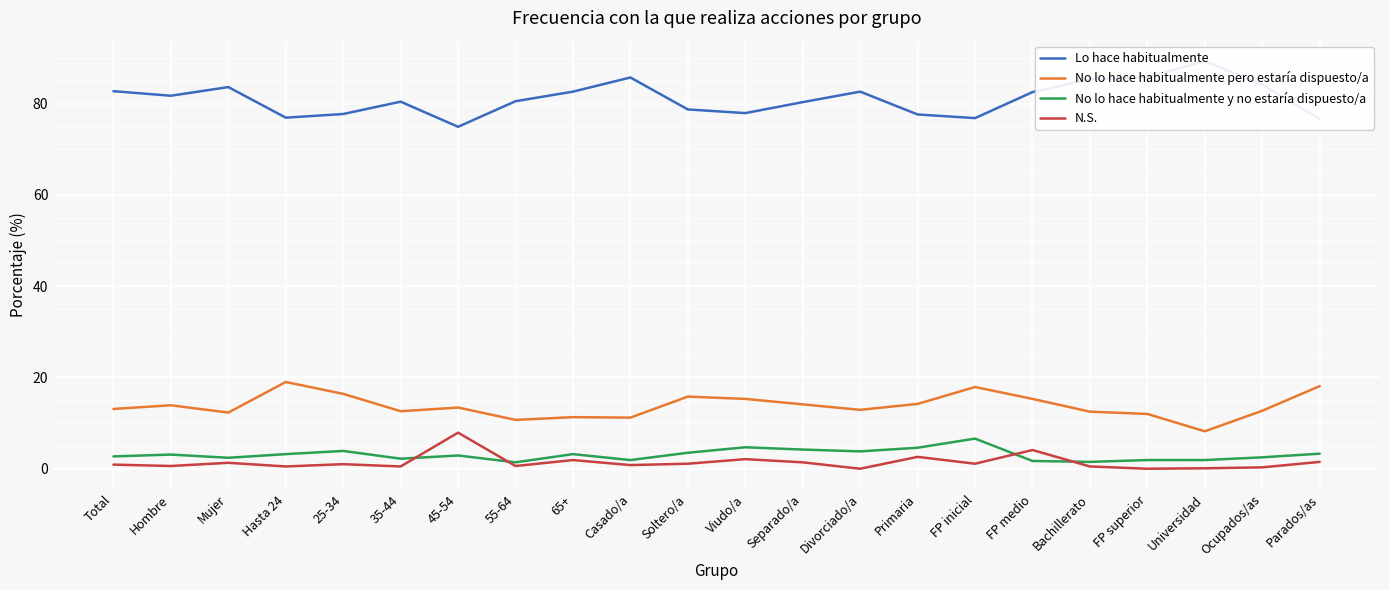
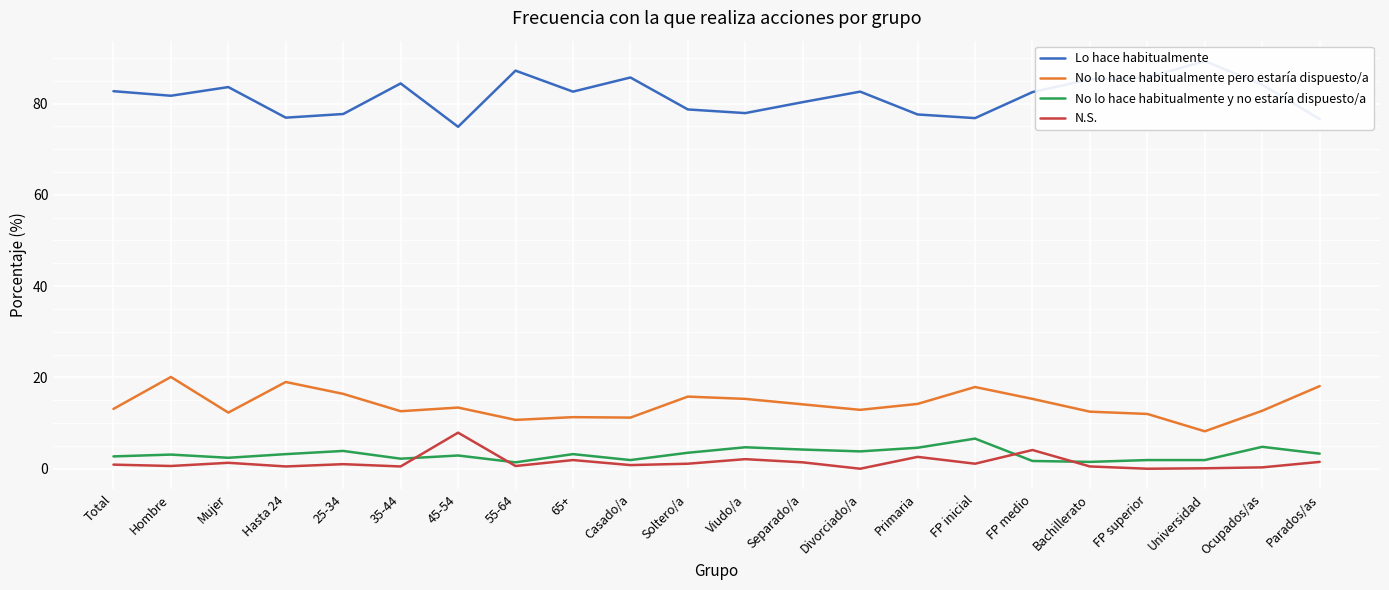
No lo hace habitualmente pero estaría dispuesto/a, Hombre: 14 -> 20
Lo hace habitualmente, 35-44: 80 -> 84
Lo hace habitualmente, 55-64: 81 -> 87
No lo hace habitualmente y no estaría dispuesto/a, Ocupados/as: 3 -> 5
